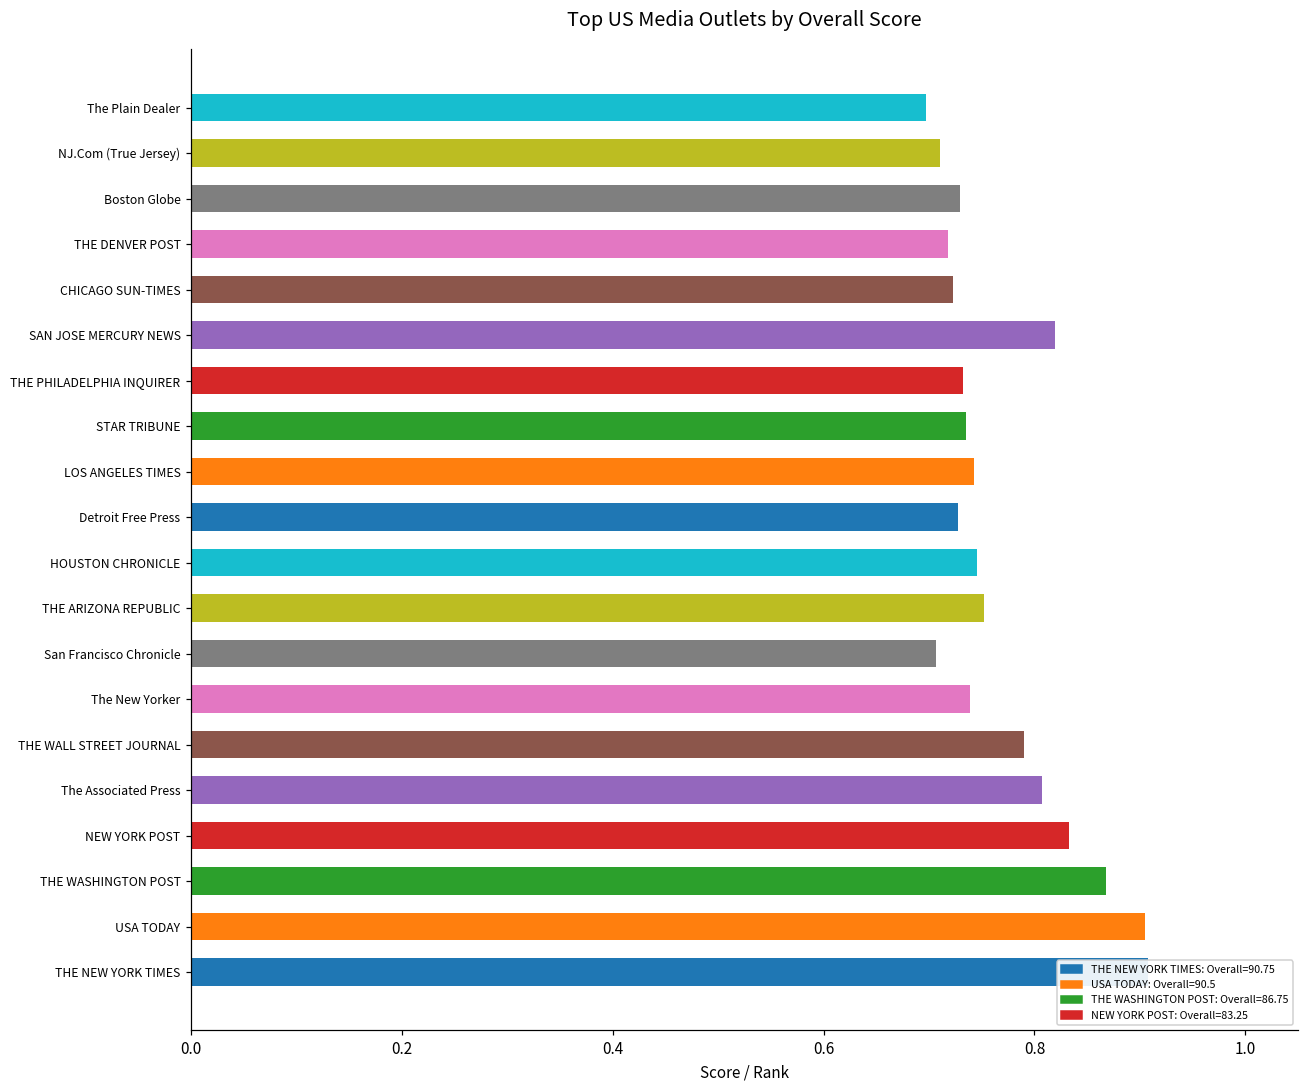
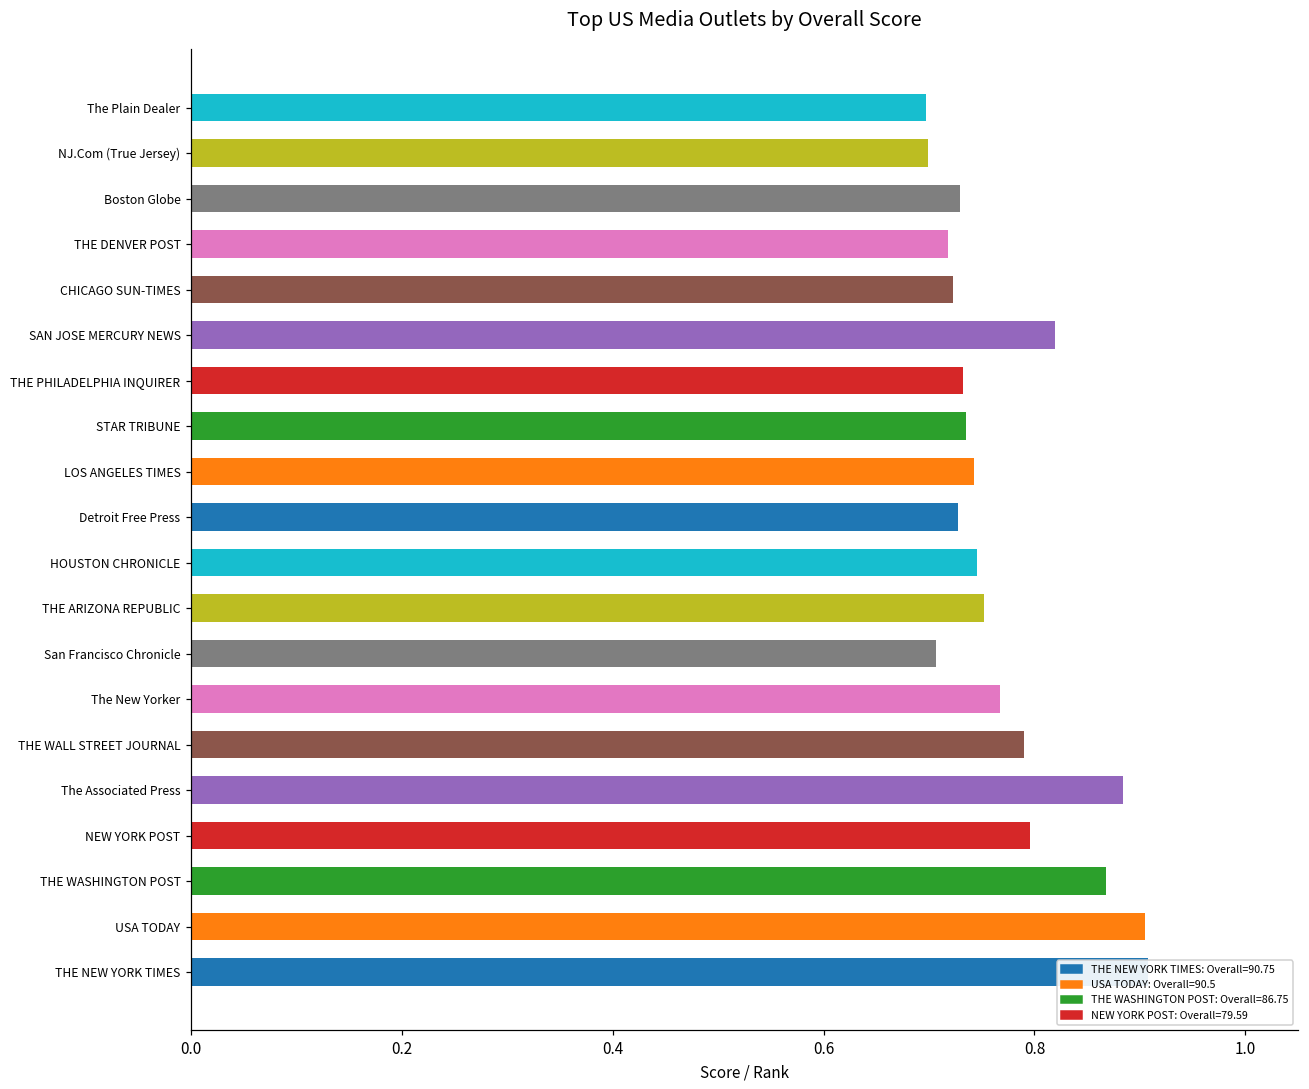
NJ.Com (True Jersey): 0.71 -> 0.70
The New Yorker: 0.74 -> 0.77
The Associated Press: 0.81 -> 0.88
NEW YORK POST: 0.83 -> 0.80
